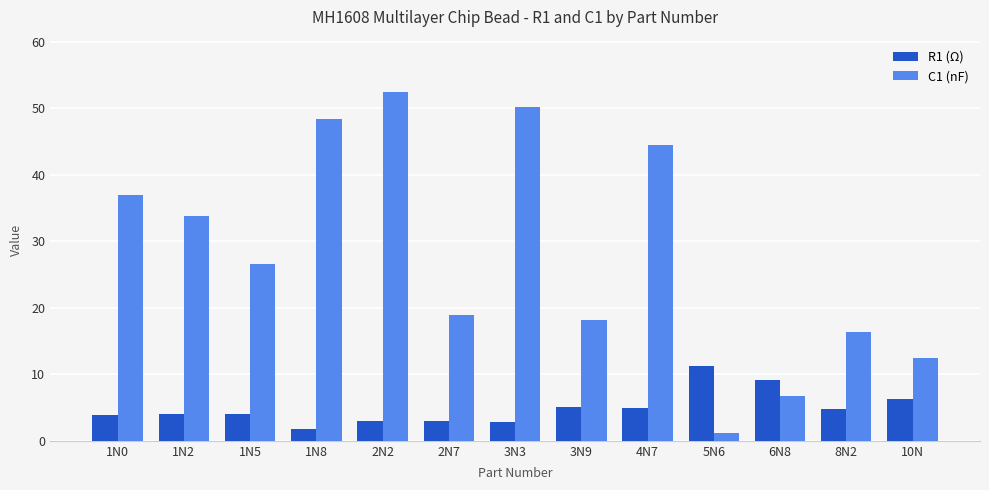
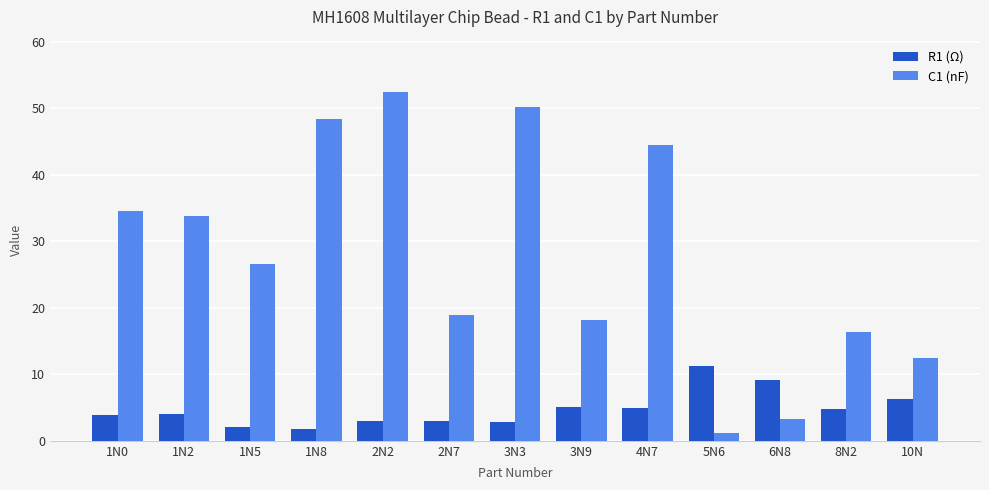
C1 (nF), 1N0: 37 -> 35
R1 (Ω), 1N5: 4 -> 2
C1 (nF), 6N8: 7 -> 3
